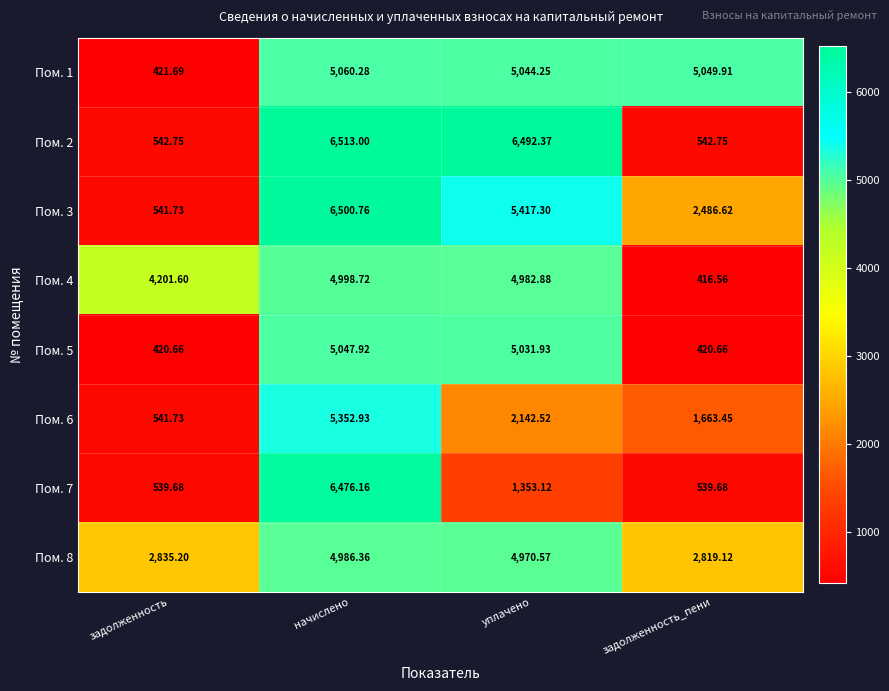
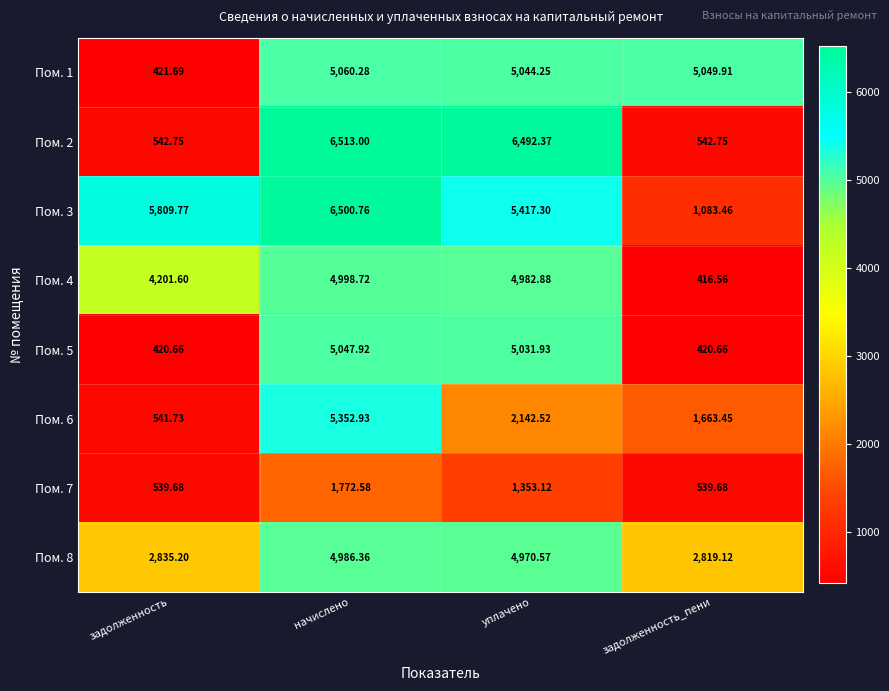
Пом. 3, задолженность: 541.73 -> 5,809.77
Пом. 3, задолженность_пени: 2,486.62 -> 1,083.46
Пом. 7, начислено: 6,476.16 -> 1,772.58
